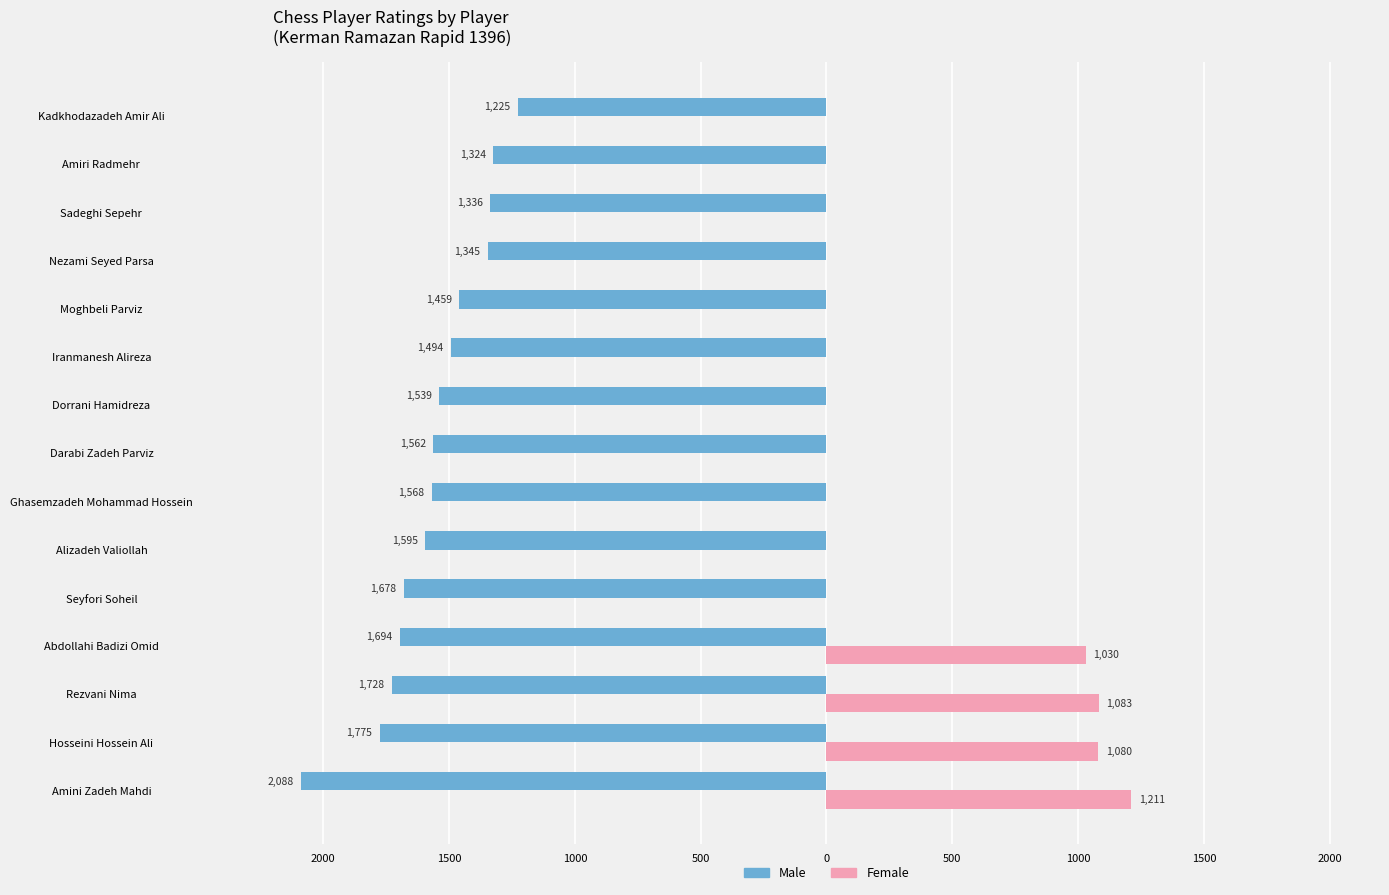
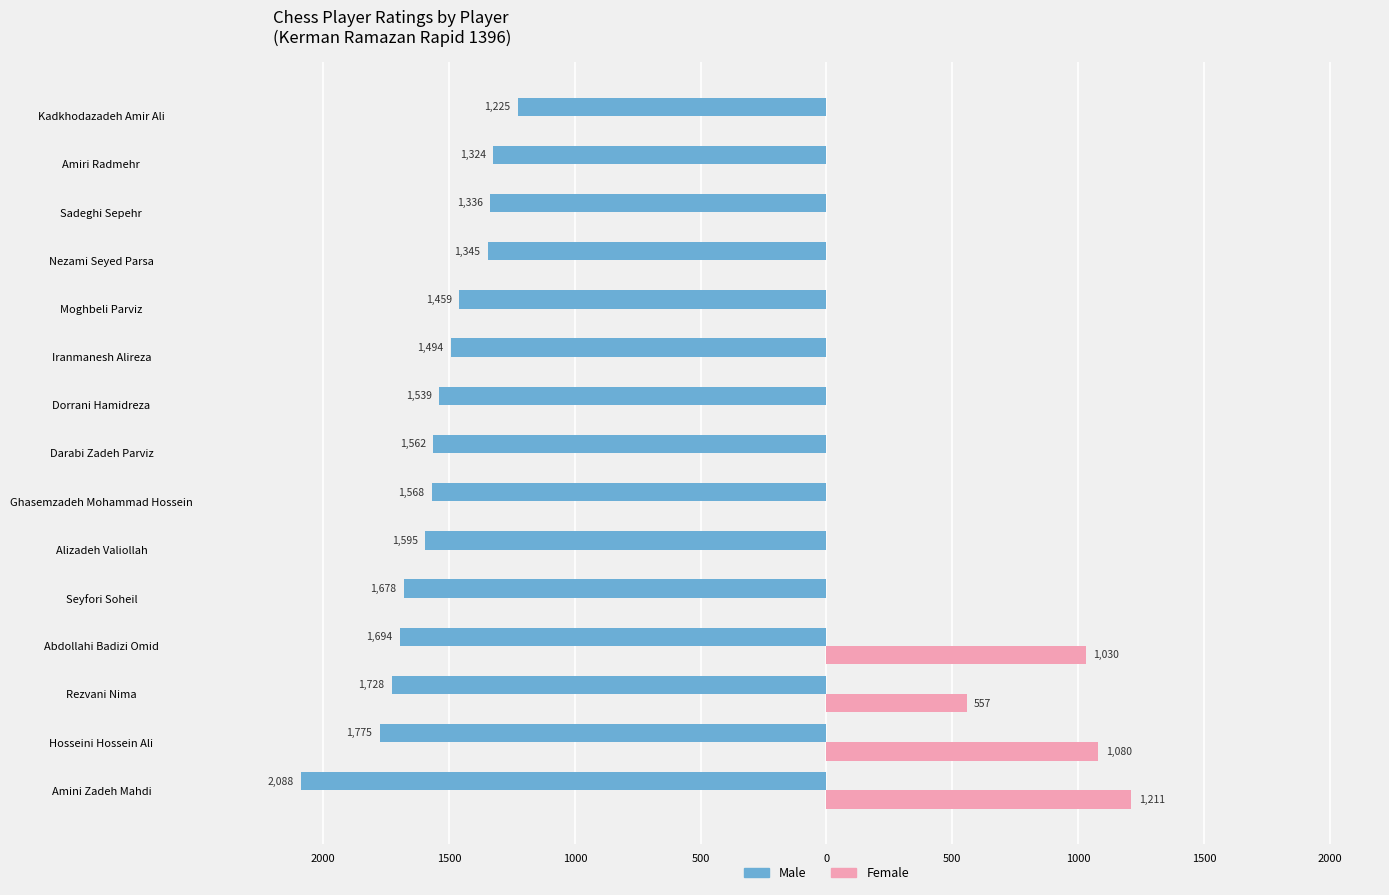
Female, Rezvani Nima: 1,083 -> 557
